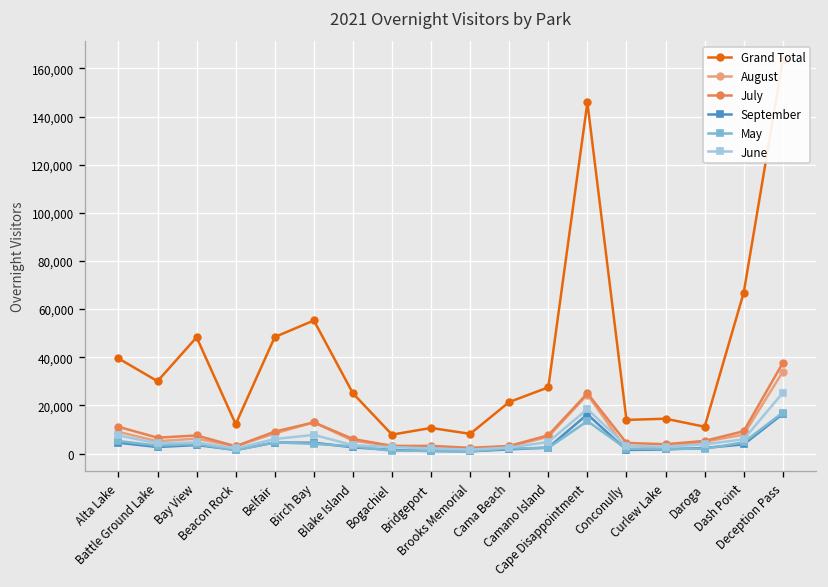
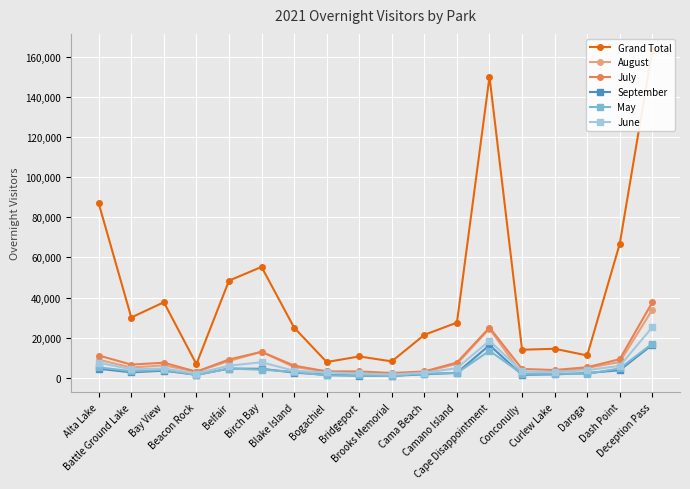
Grand Total, Alta Lake: 40,000 -> 87,000
Grand Total, Bay View: 48,000 -> 38,000
Grand Total, Beacon Rock: 12,000 -> 7,000
Grand Total, Cape Disappointment: 146,000 -> 150,000
